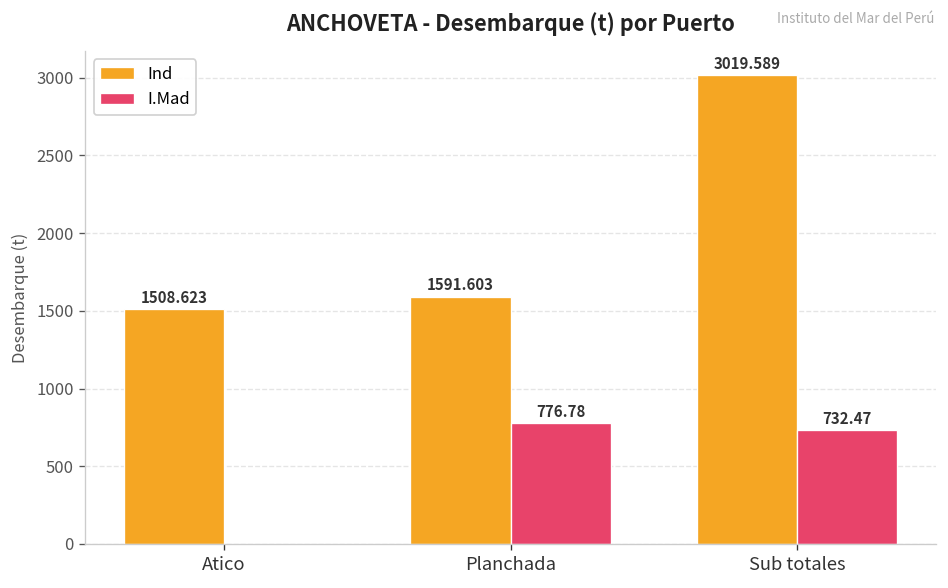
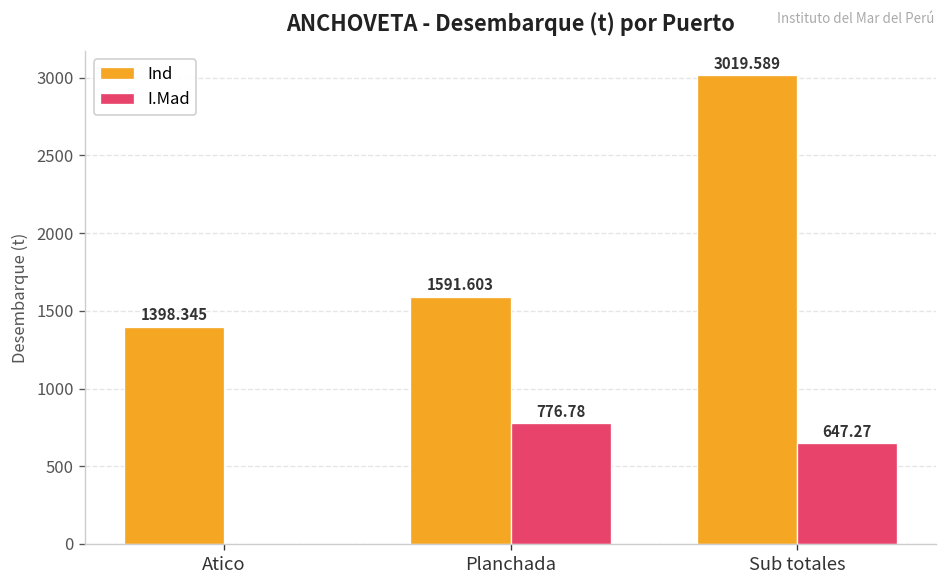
Ind, Atico: 1508.623 -> 1398.345
I.Mad, Sub totales: 732.47 -> 647.27
